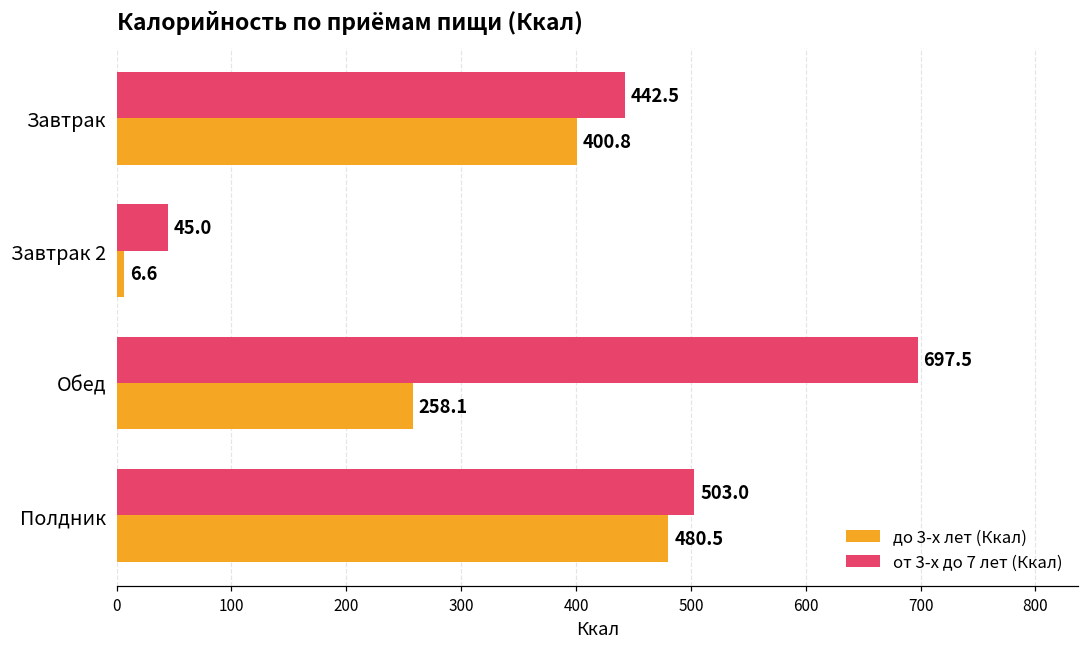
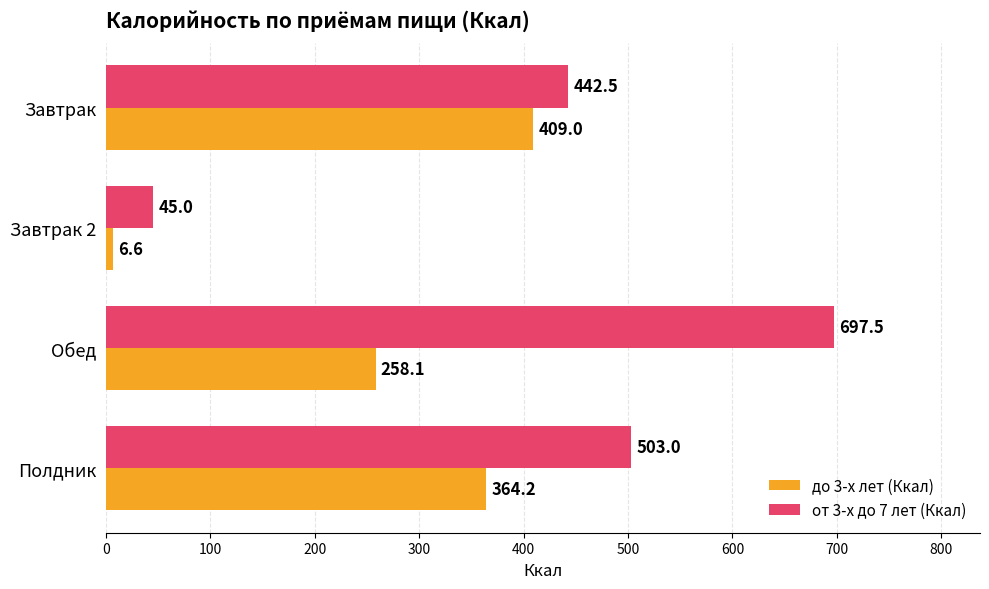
до 3-х лет (Ккал), Завтрак: 400.8 -> 409.0
до 3-х лет (Ккал), Полдник: 480.5 -> 364.2
